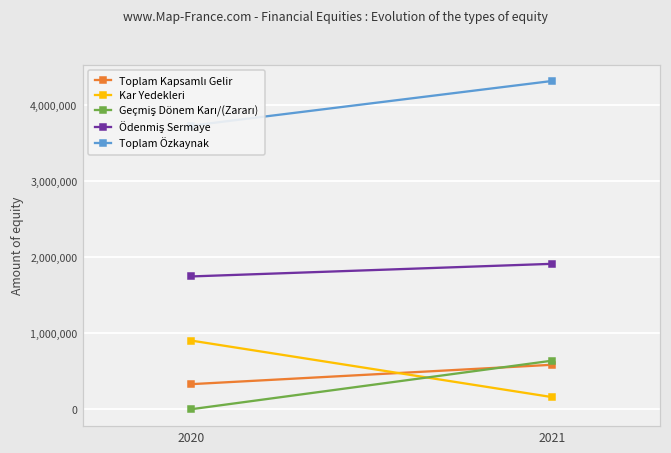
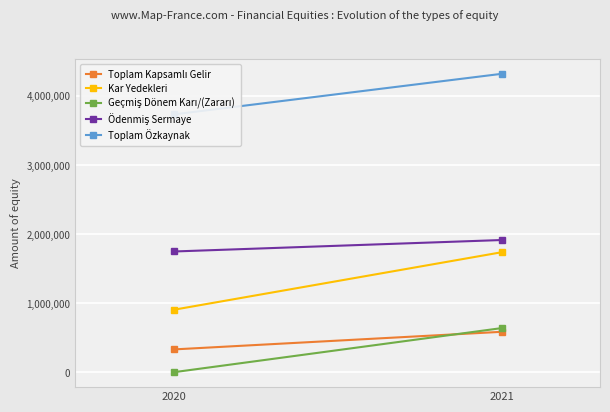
Kar Yedekleri, 2021: 200,000 -> 1,700,000
